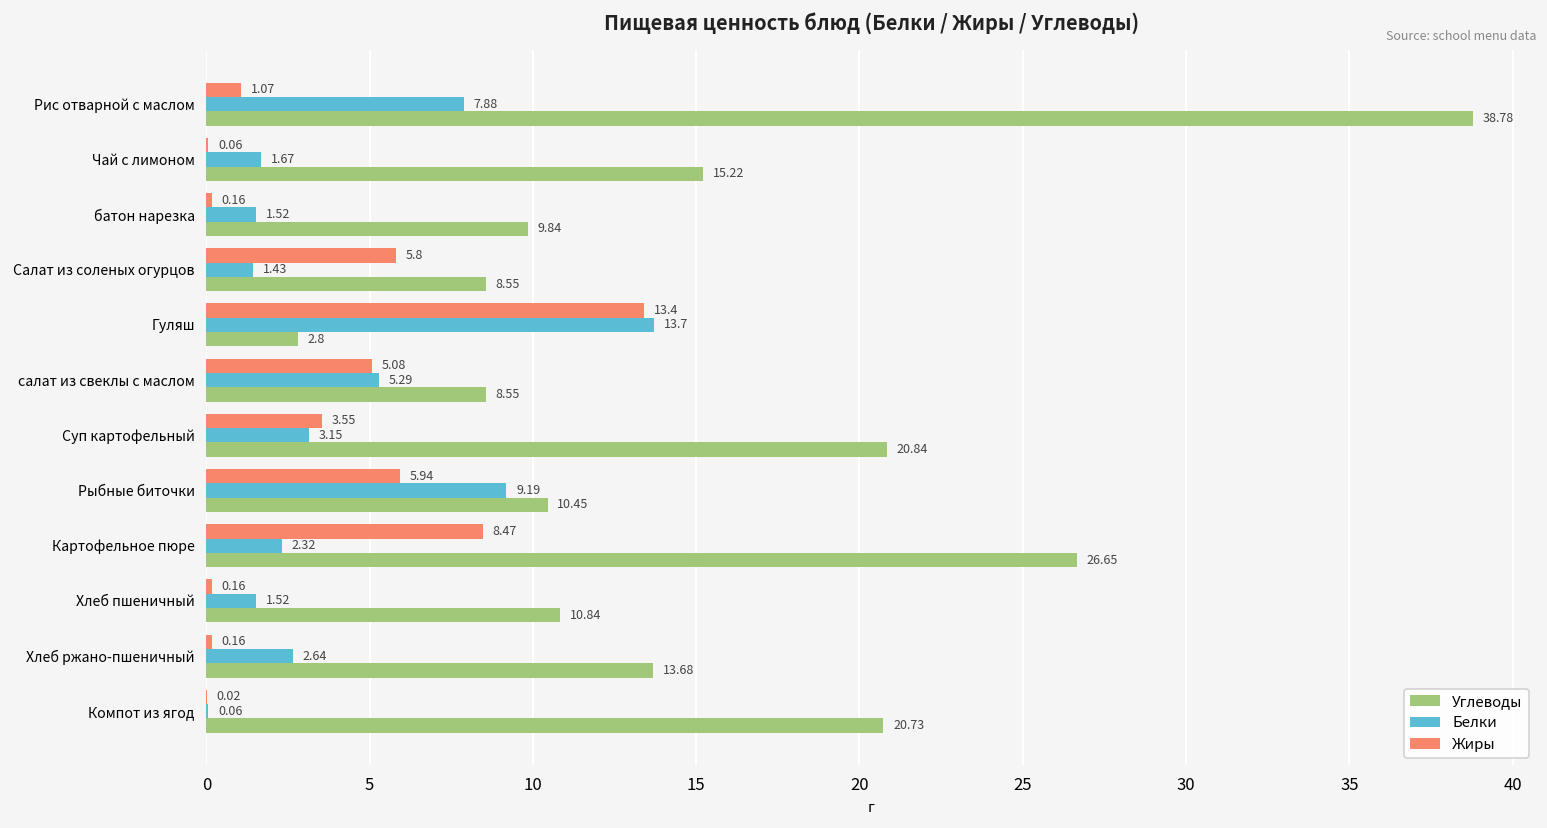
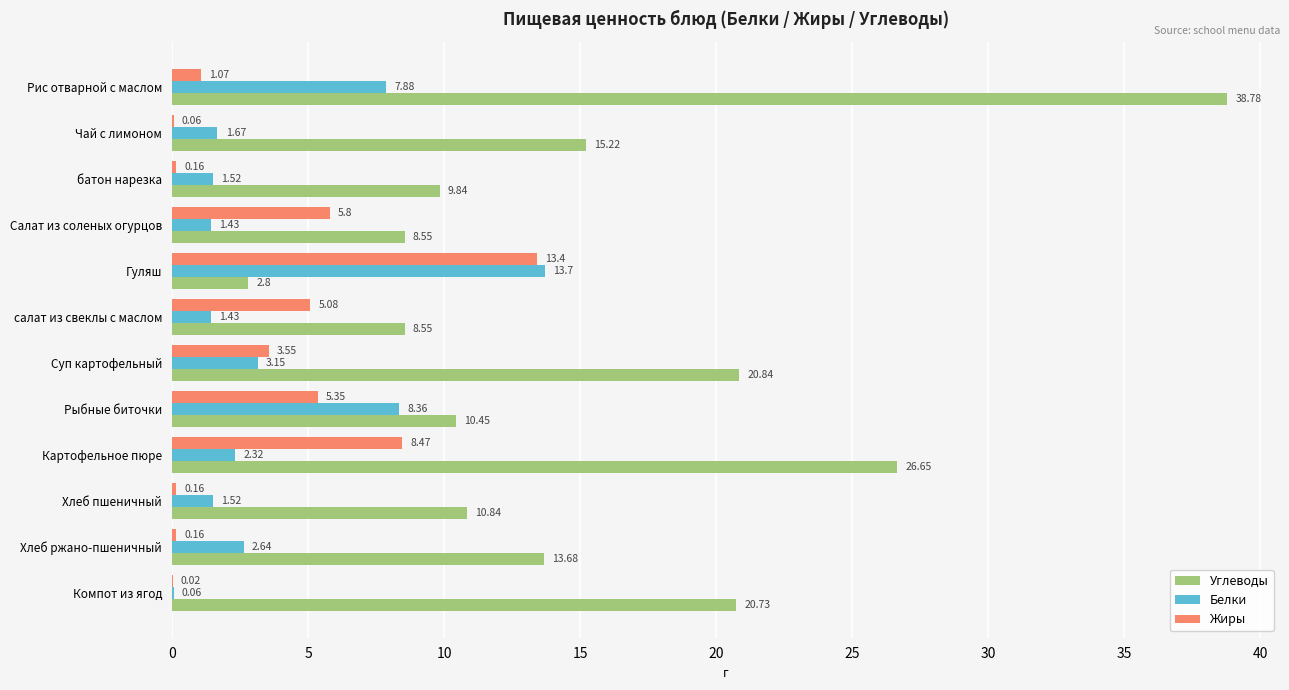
Белки, салат из свеклы с маслом: 5.29 -> 1.43
Жиры, Рыбные биточки: 5.94 -> 5.35
Белки, Рыбные биточки: 9.19 -> 8.36
